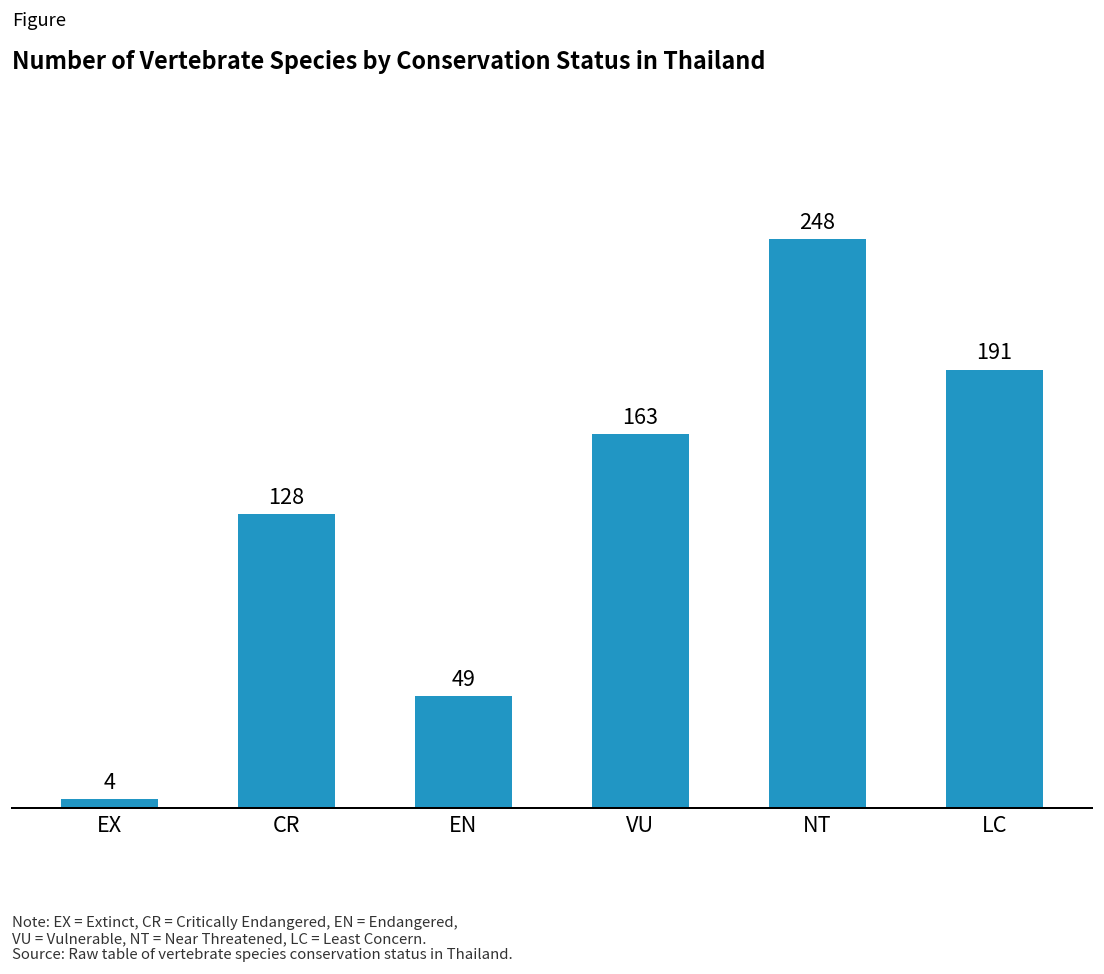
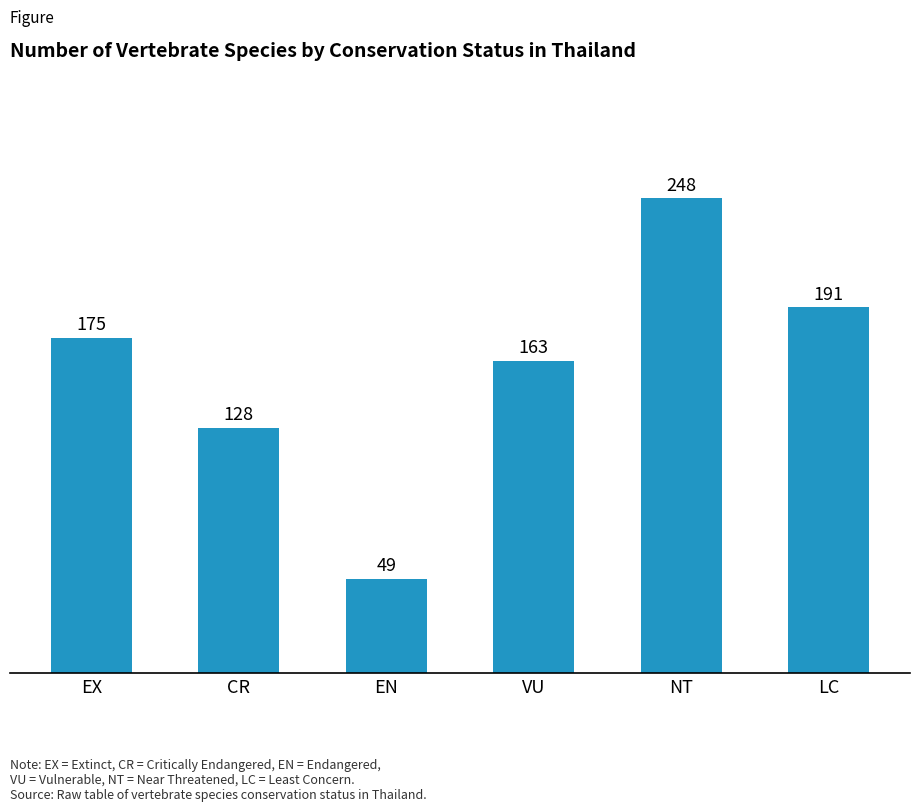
EX: 4 -> 175
